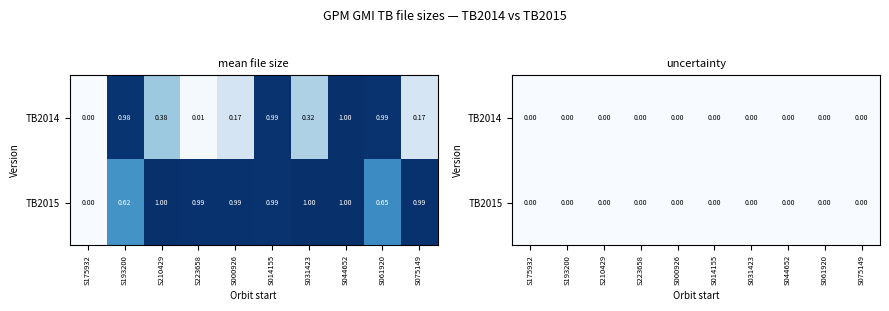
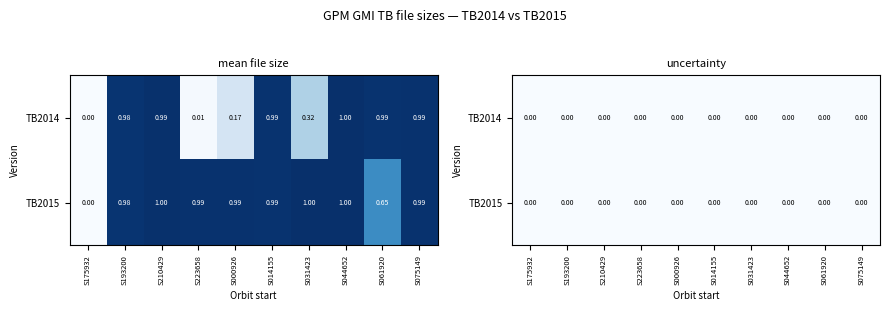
mean file size, TB2014, S210429: 0.38 -> 0.99
mean file size, TB2014, S075149: 0.17 -> 0.99
mean file size, TB2015, S193200: 0.62 -> 0.98
